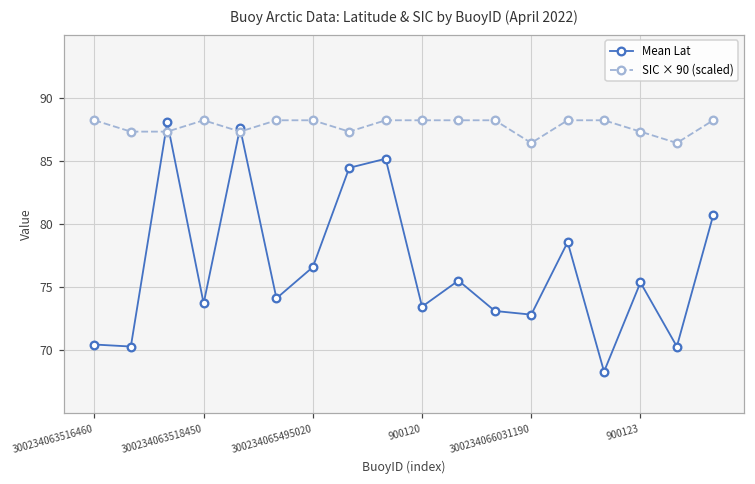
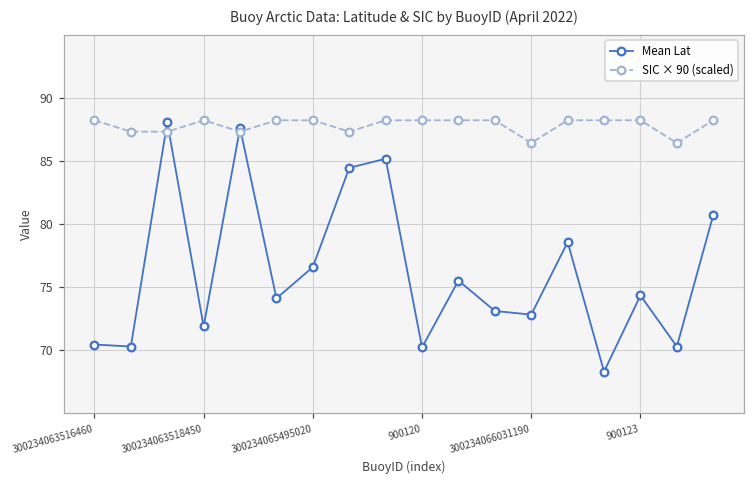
Mean Lat, 300234063518450: 73.7 -> 71.9
Mean Lat, 900120: 73.4 -> 70.2
Mean Lat, 900123: 75.3 -> 74.3
SIC × 90 (scaled), 900123: 87.3 -> 88.2
